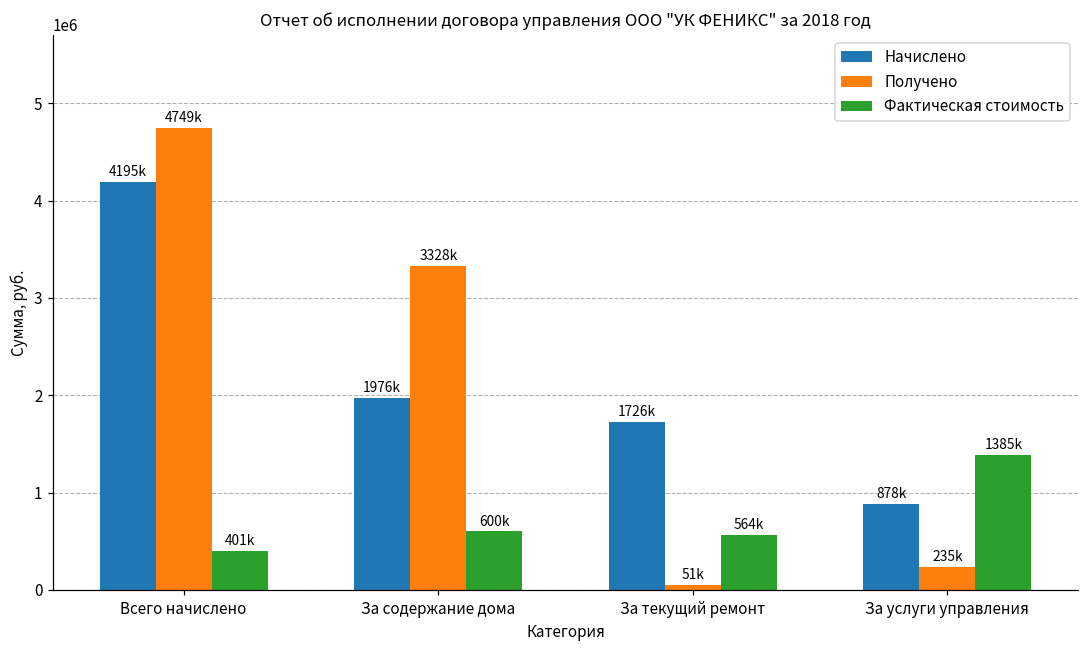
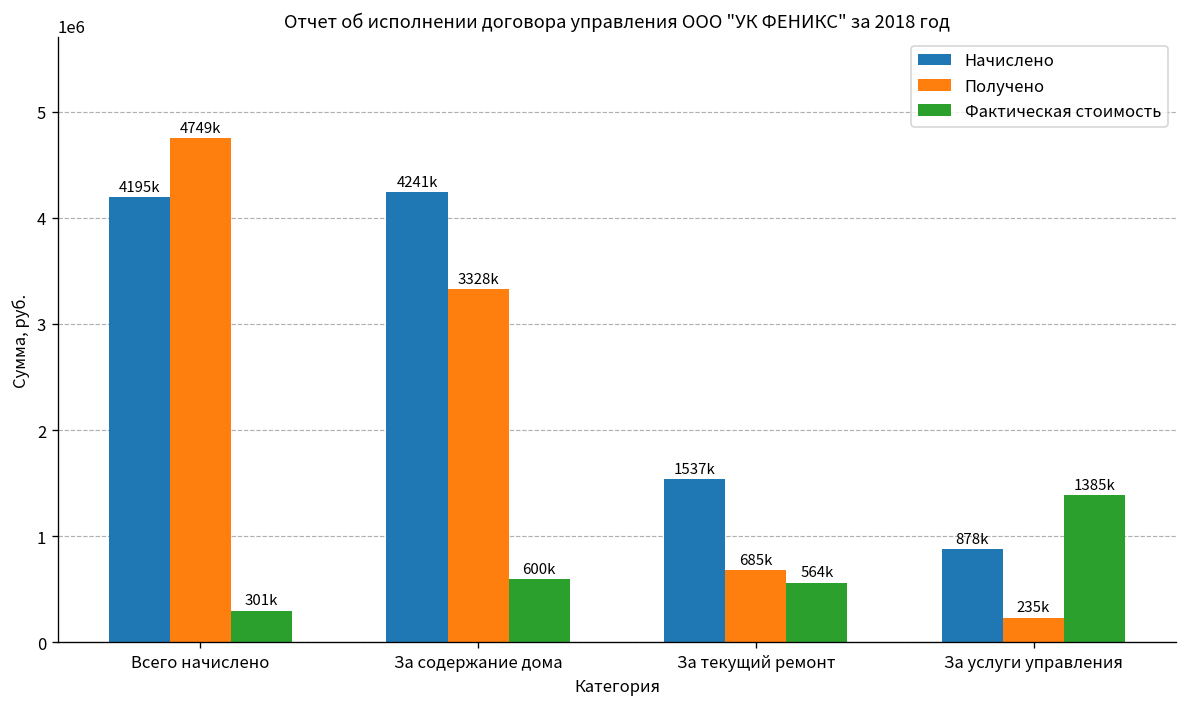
Фактическая стоимость, Всего начислено: 401k -> 301k
Начислено, За содержание дома: 1976k -> 4241k
Начислено, За текущий ремонт: 1726k -> 1537k
Получено, За текущий ремонт: 51k -> 685k
